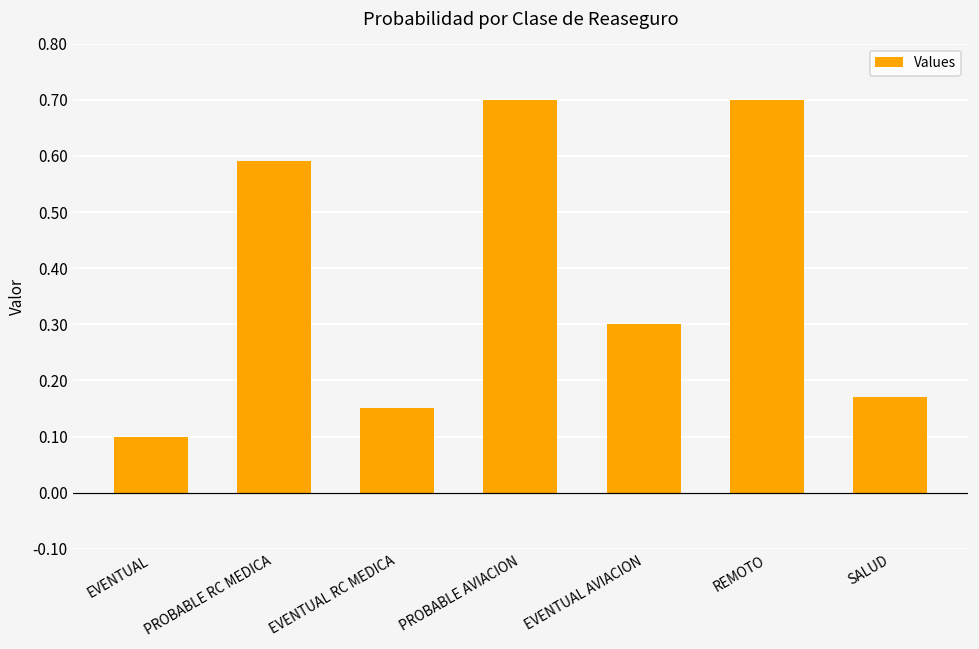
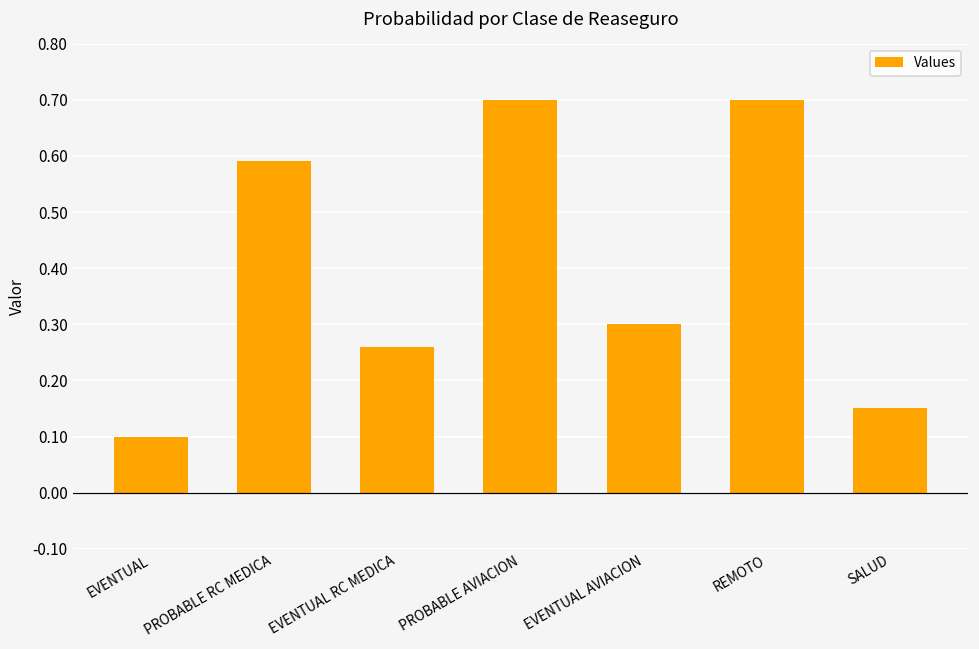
EVENTUAL RC MEDICA: 0.15 -> 0.26
SALUD: 0.17 -> 0.15
